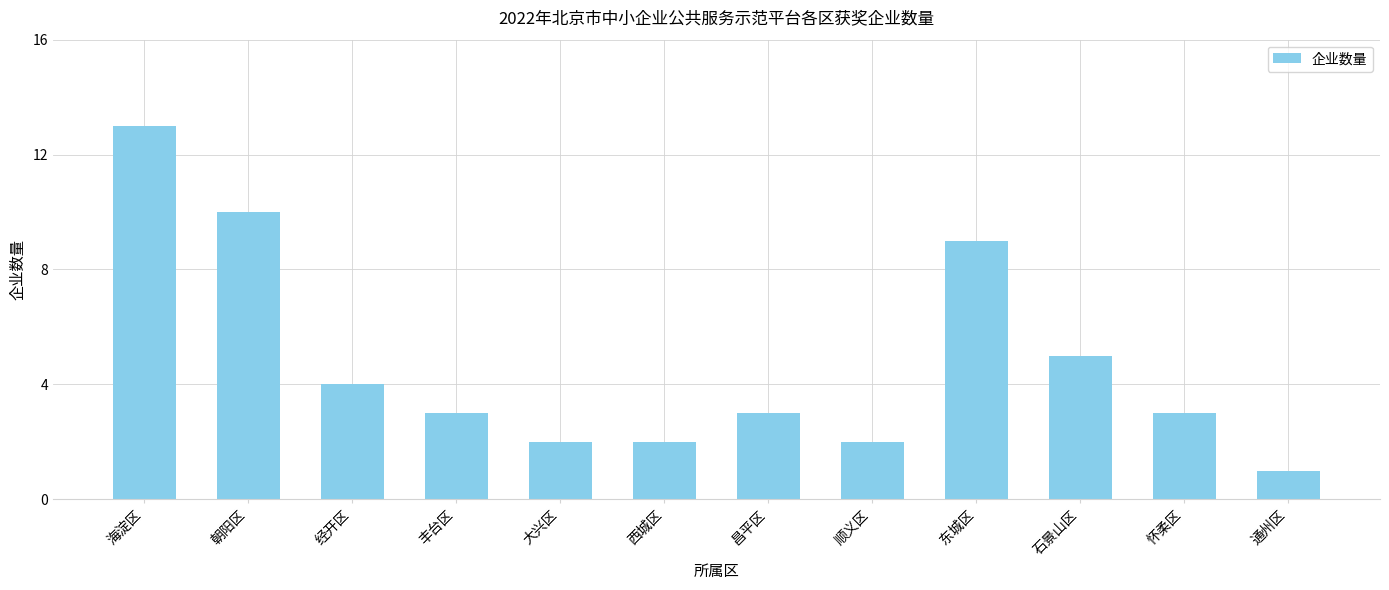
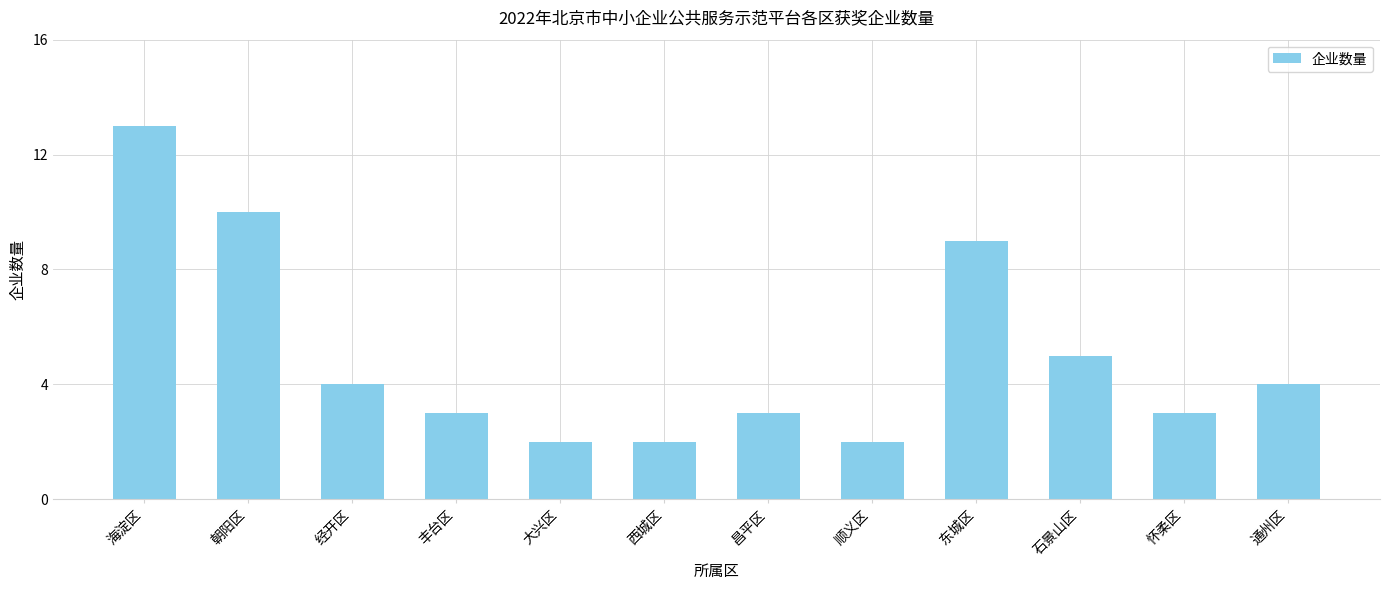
通州区: 1 -> 4
